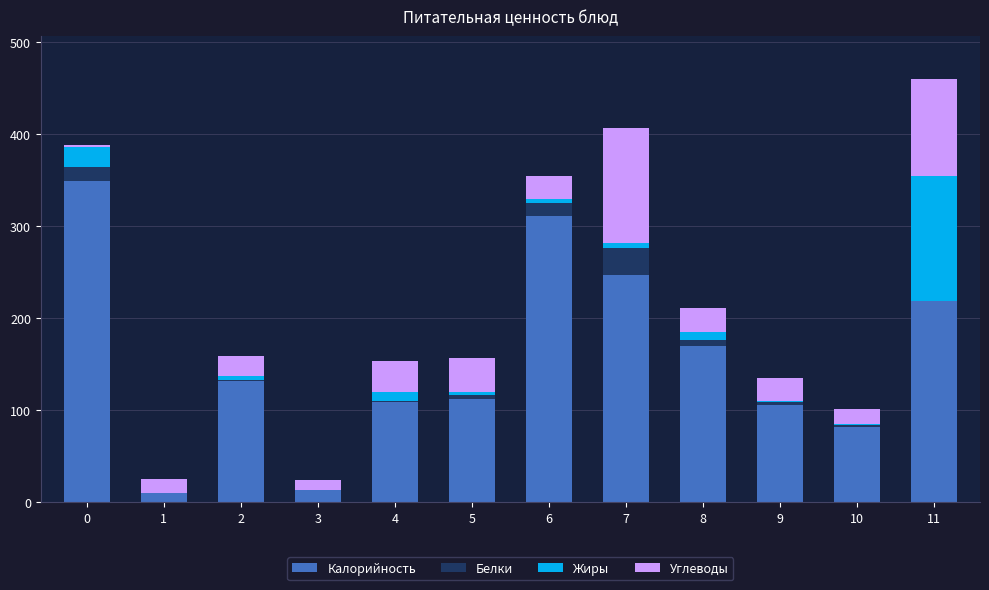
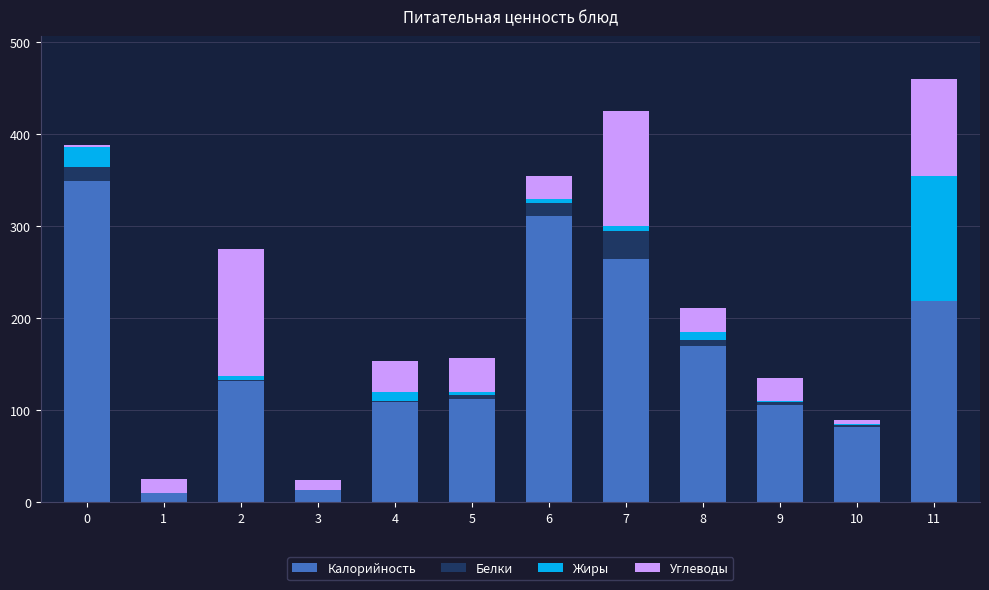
Углеводы, 2: 20 -> 140
Калорийность, 7: 250 -> 260
Углеводы, 10: 20 -> 0
